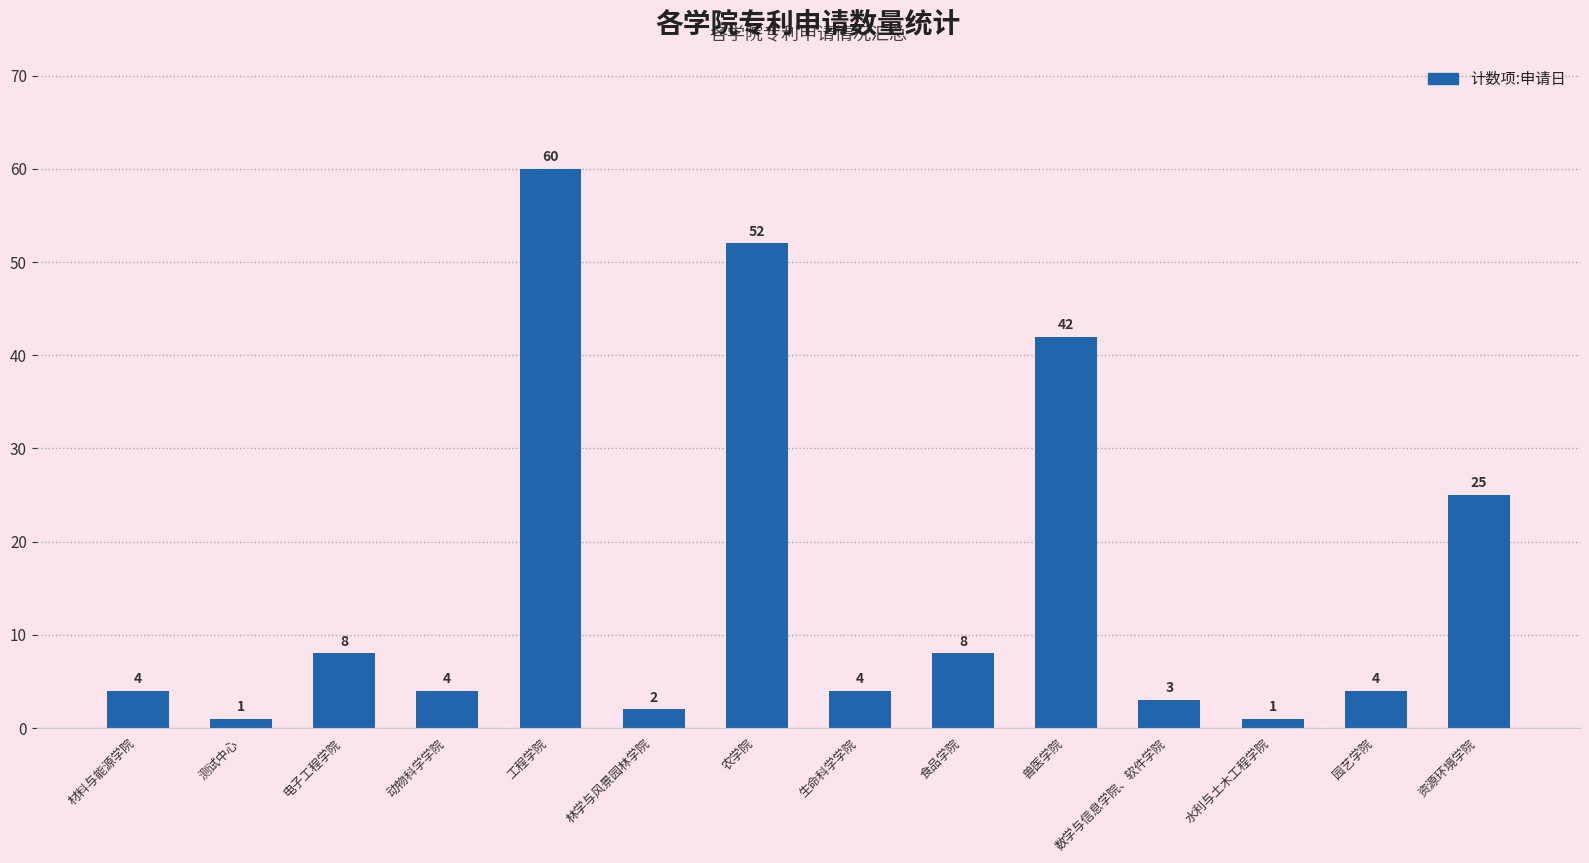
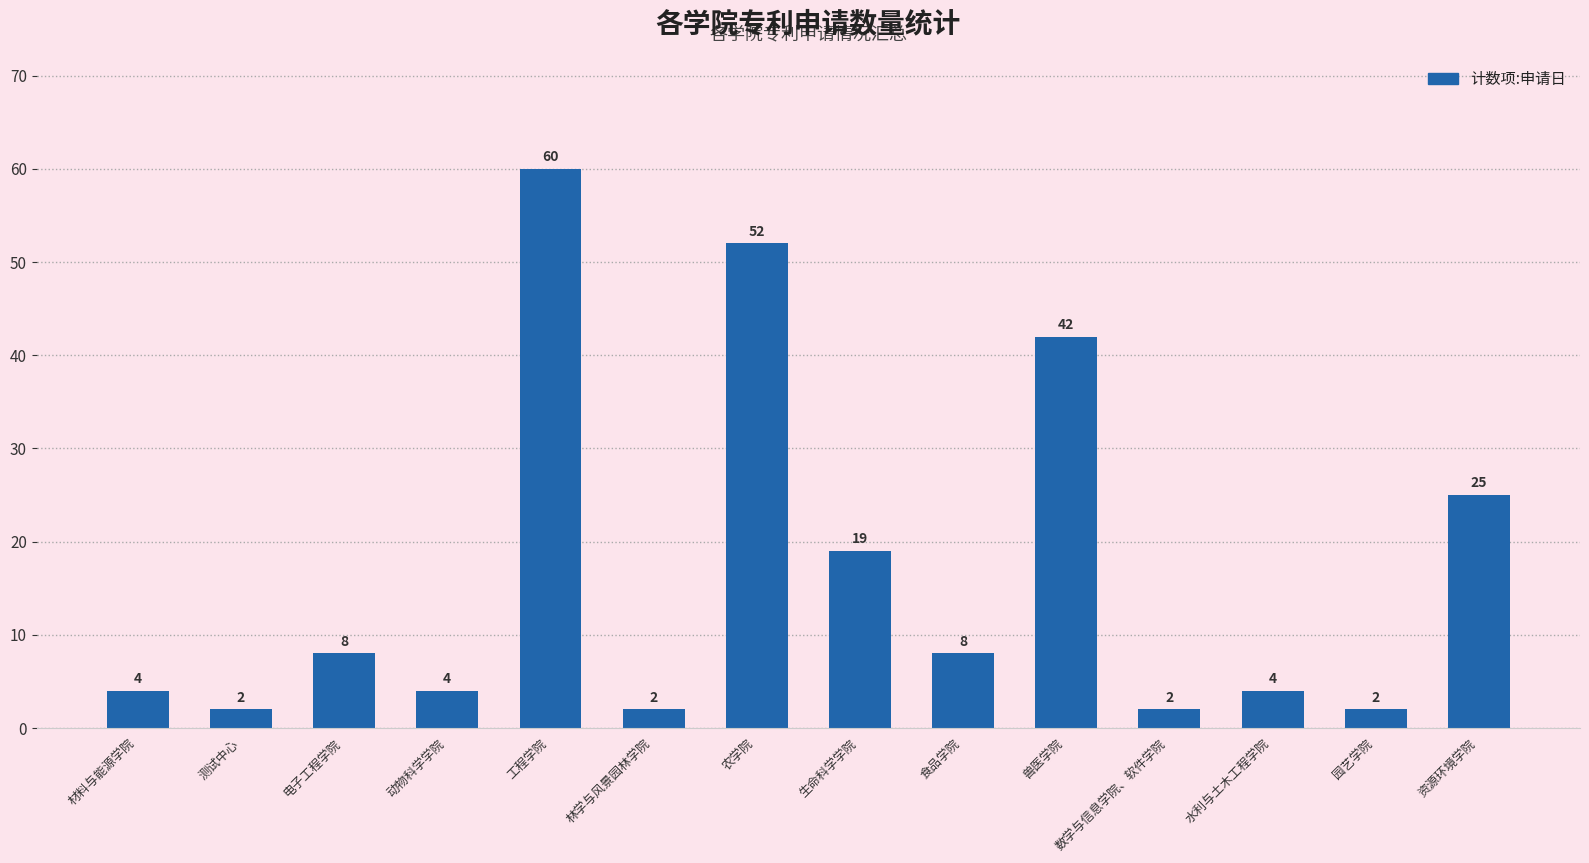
测试中心: 1 -> 2
生命科学学院: 4 -> 19
数学与信息学院、软件学院: 3 -> 2
水利与土木工程学院: 1 -> 4
园艺学院: 4 -> 2
